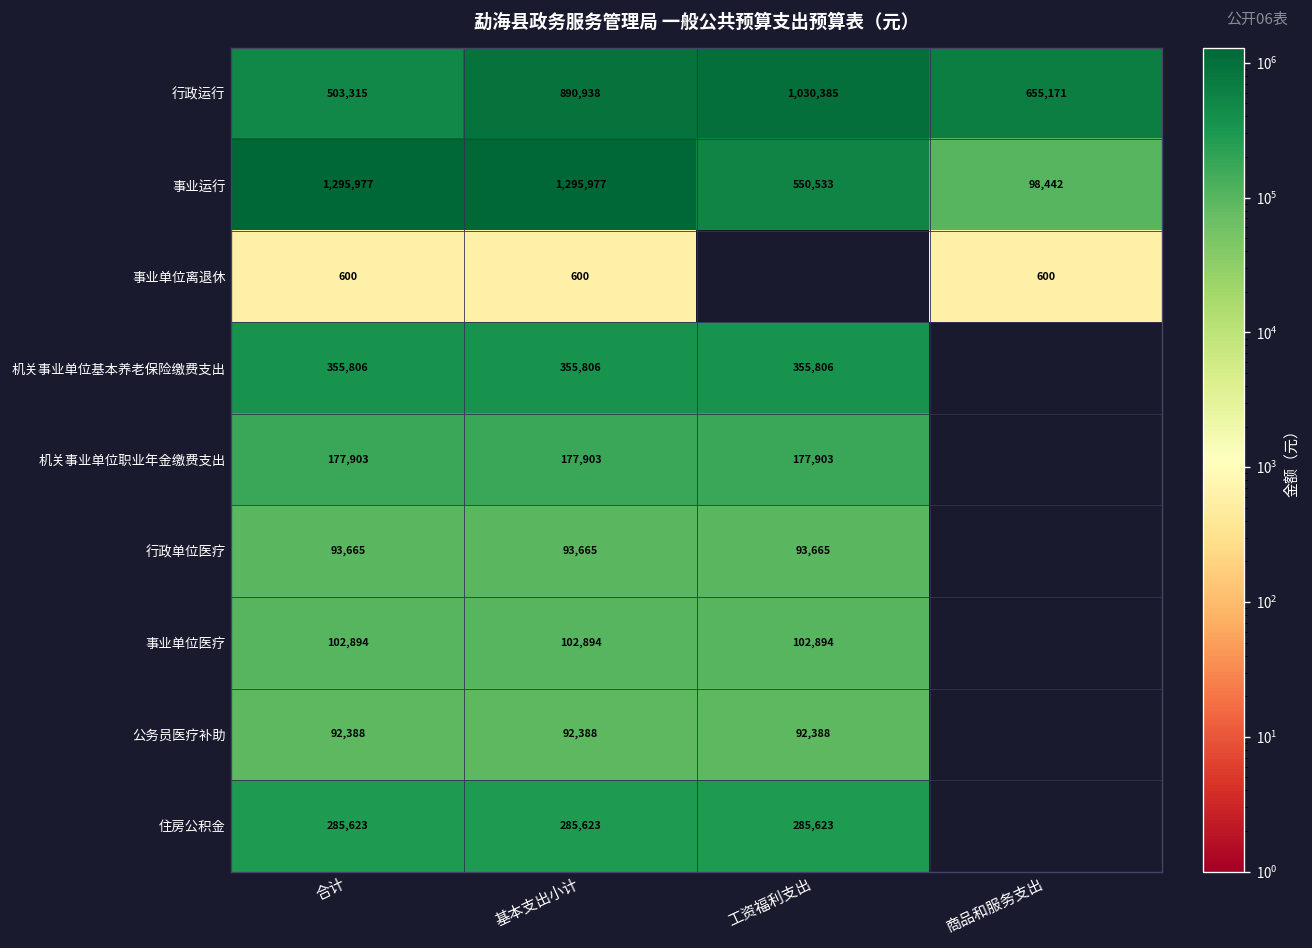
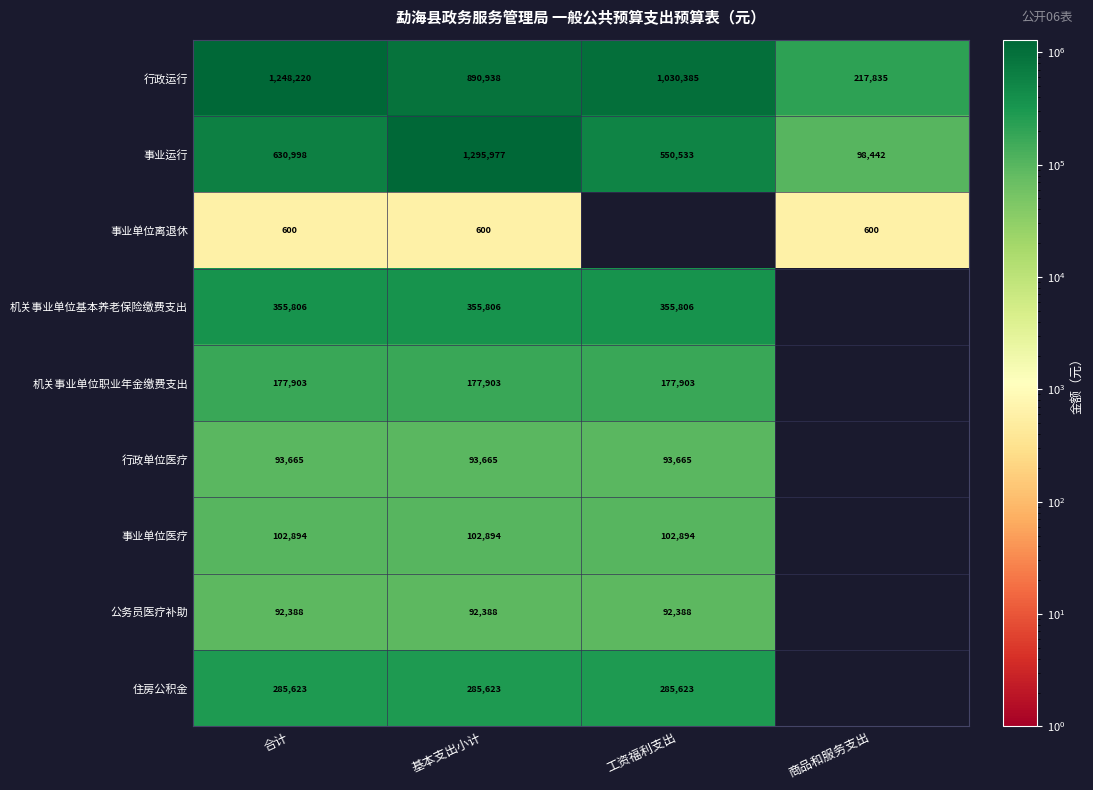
行政运行, 合计: 503,315 -> 1,248,220
行政运行, 商品和服务支出: 655,171 -> 217,835
事业运行, 合计: 1,295,977 -> 630,998
